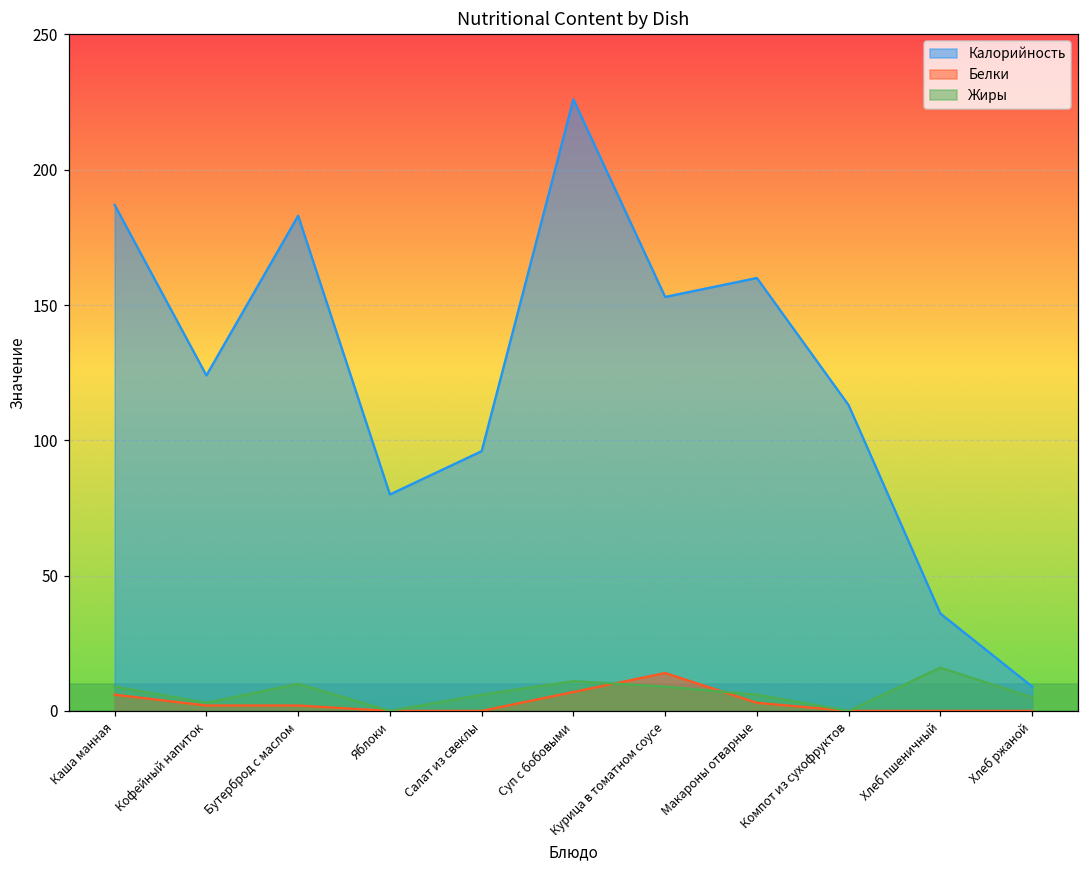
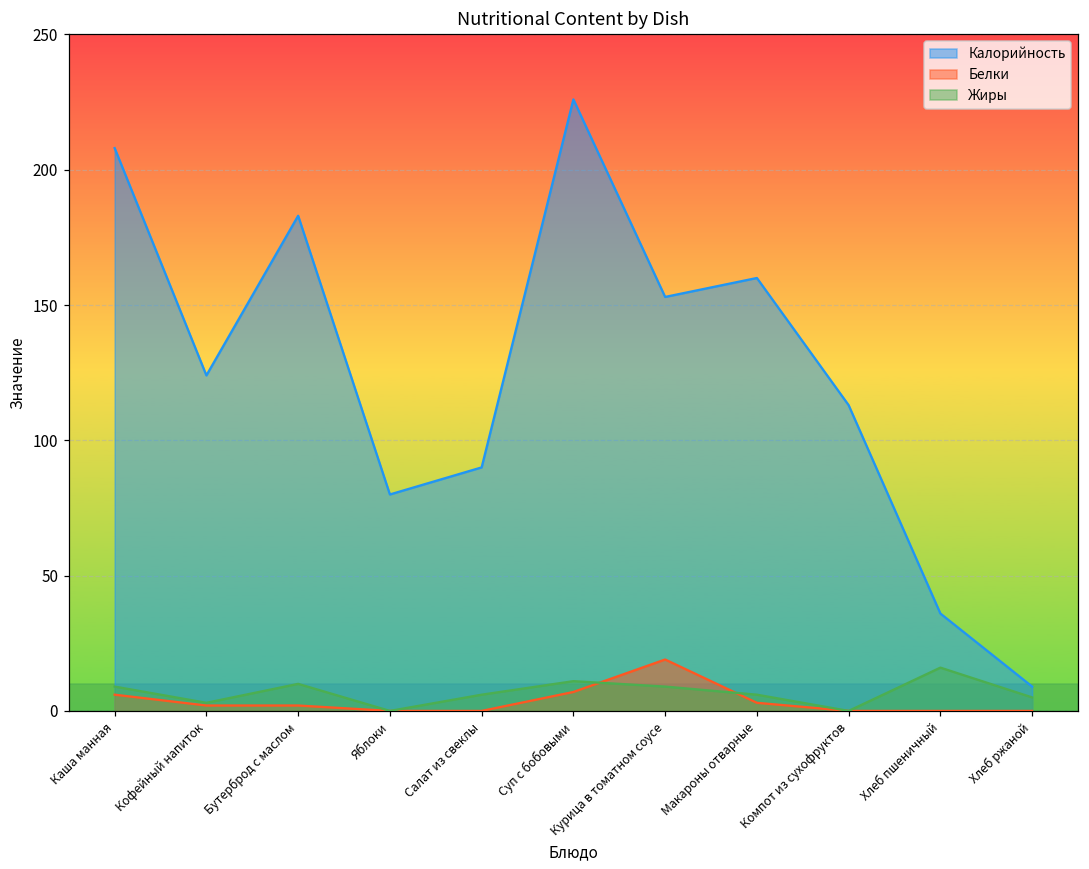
Калорийность, Каша манная: 187 -> 208
Калорийность, Салат из свеклы: 96 -> 90
Белки, Курица в томатном соусе: 14 -> 19
